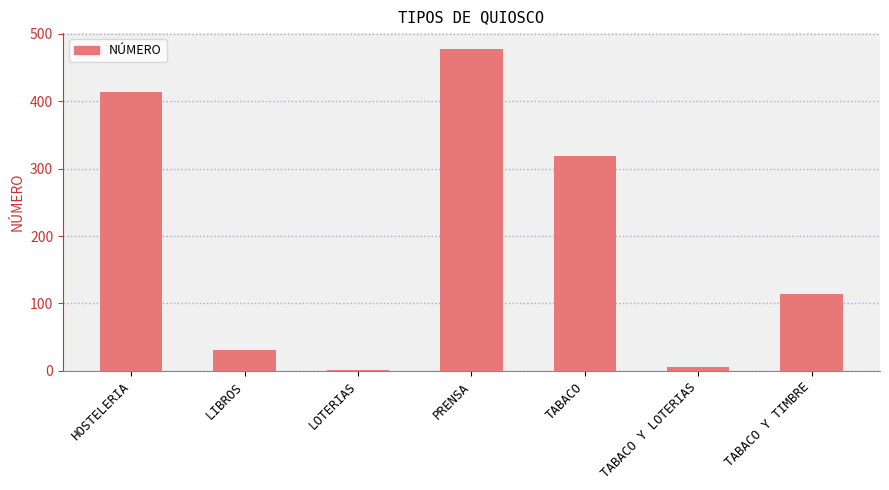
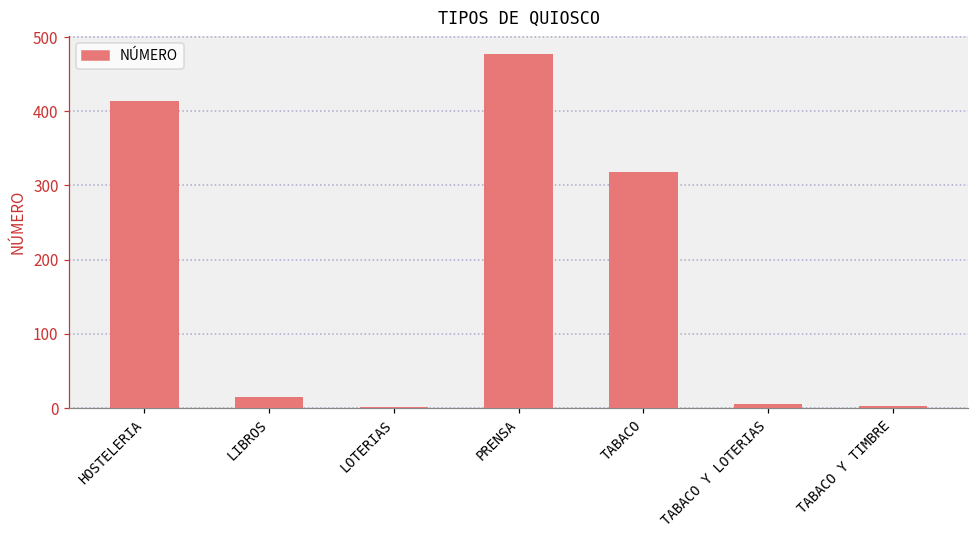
LIBROS: 30 -> 20
TABACO Y TIMBRE: 110 -> 0
